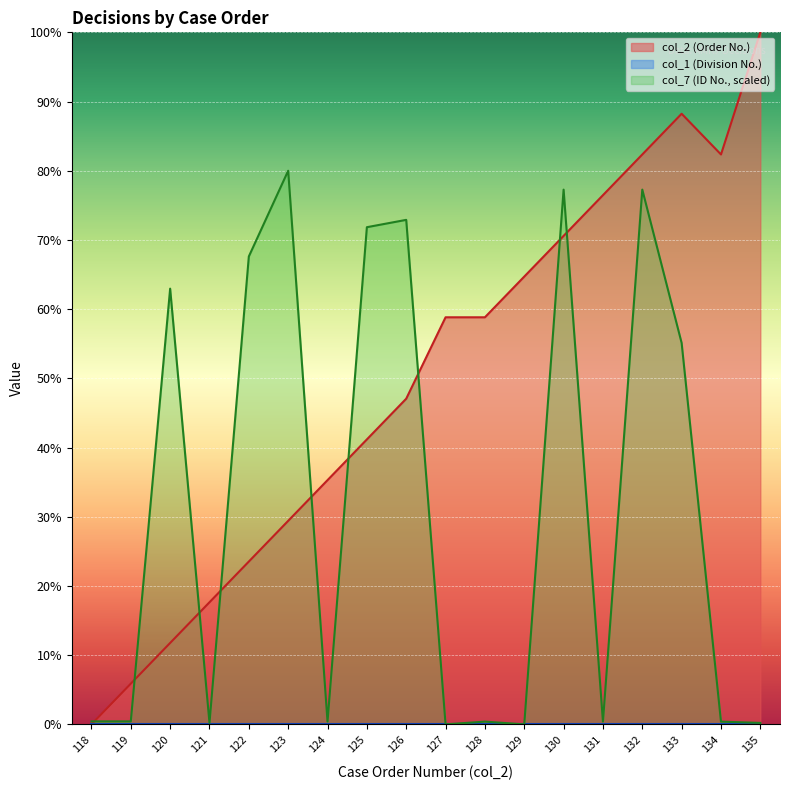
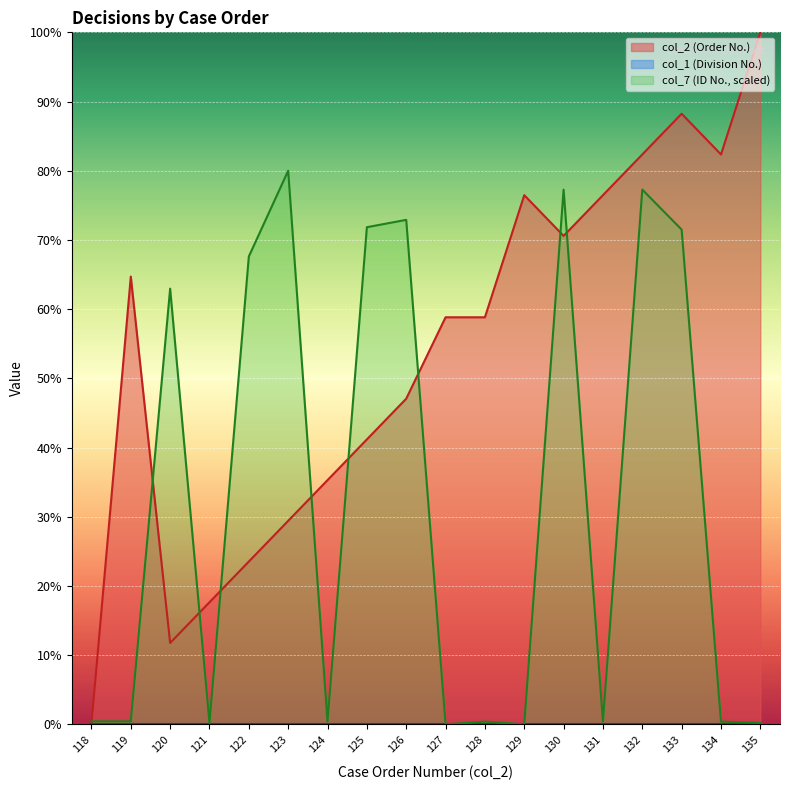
col_2 (Order No.), 119: 6% -> 65%
col_2 (Order No.), 129: 65% -> 76%
col_7 (ID No., scaled), 133: 55% -> 71%
